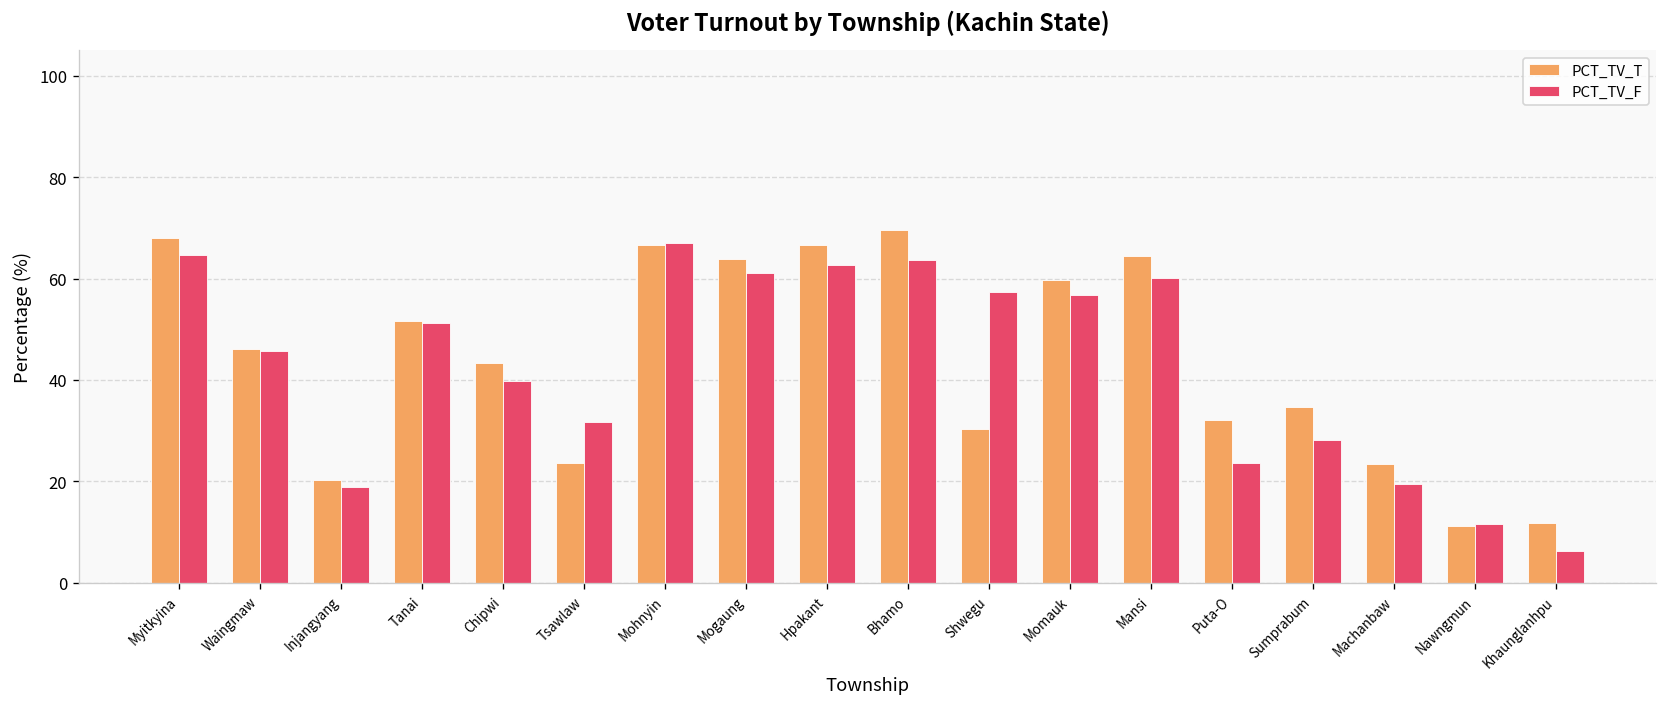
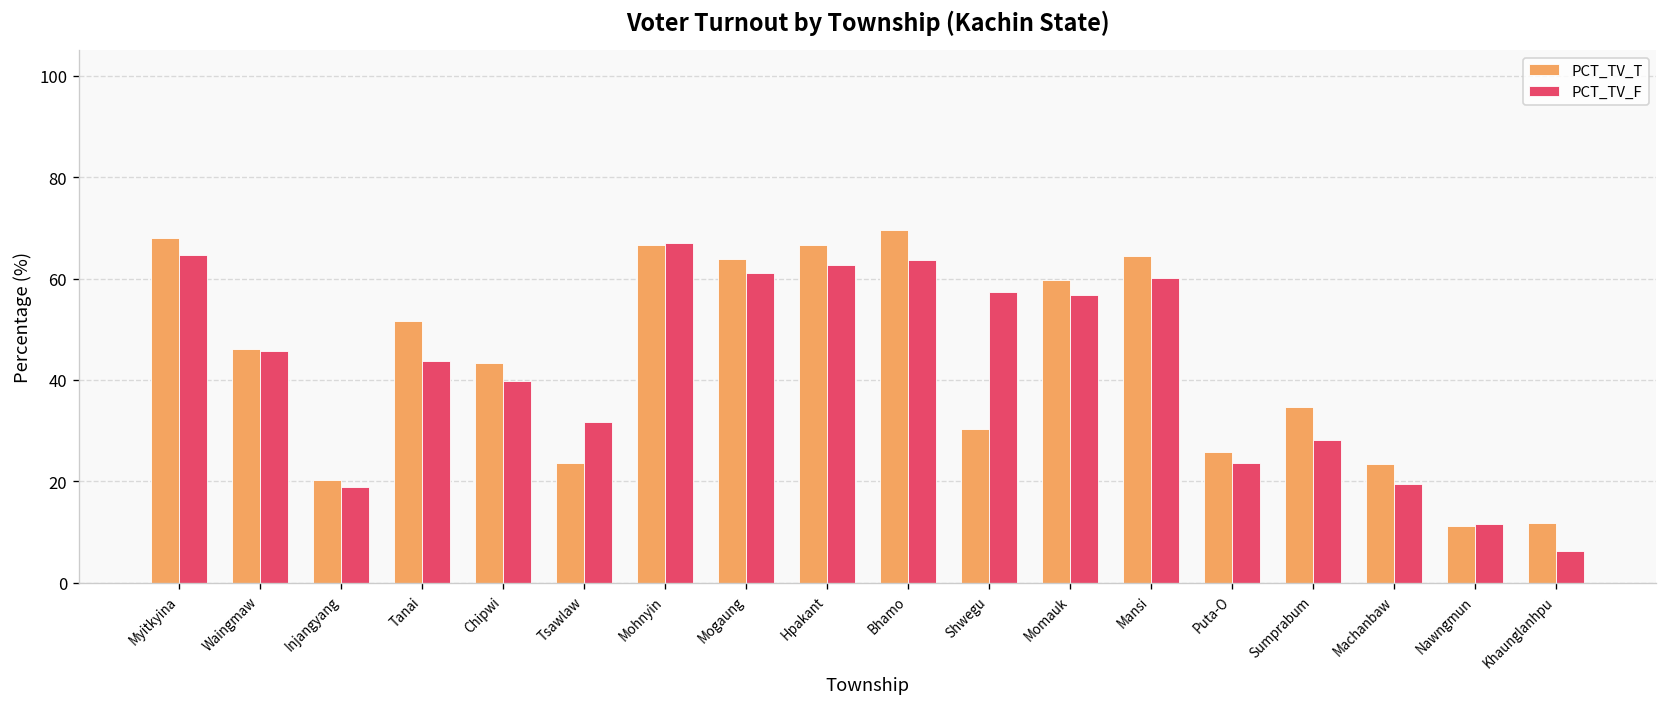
PCT_TV_F, Tanai: 51 -> 44
PCT_TV_T, Puta-O: 32 -> 26
